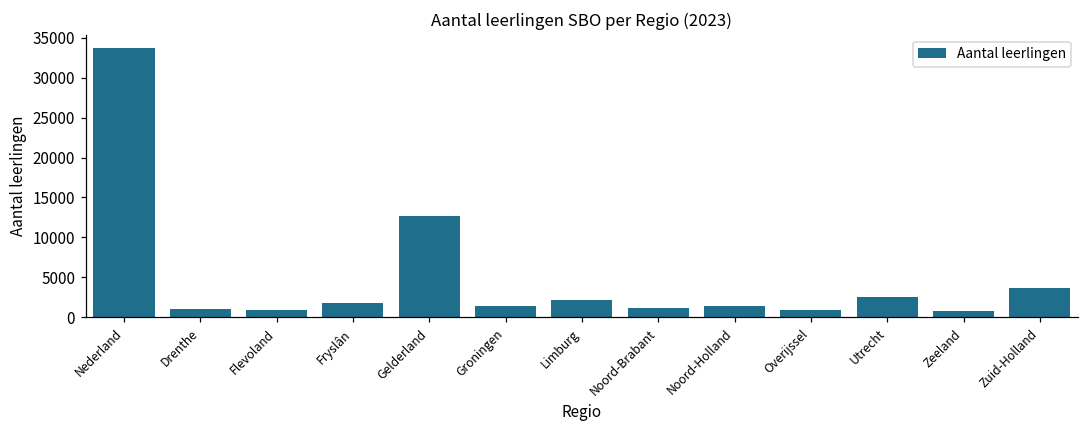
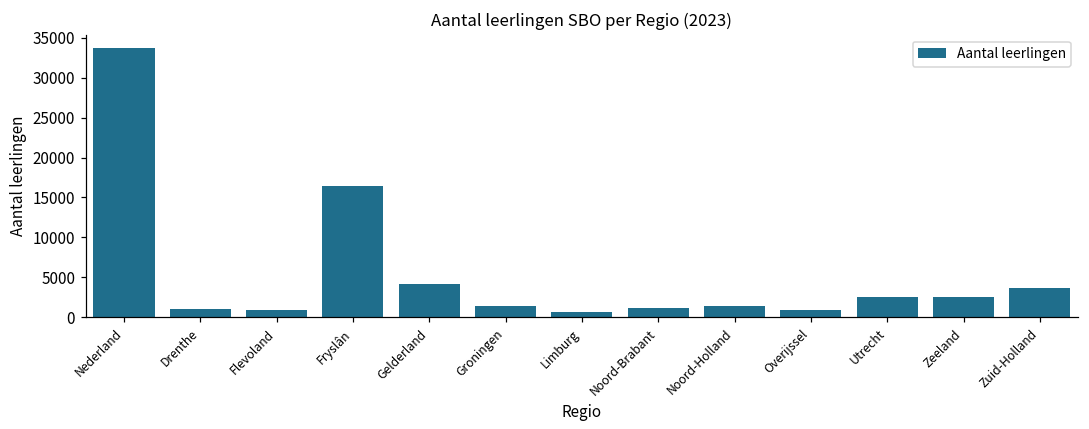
Fryslân: 2000 -> 16000
Gelderland: 13000 -> 4000
Limburg: 2000 -> 1000
Zeeland: 1000 -> 3000
